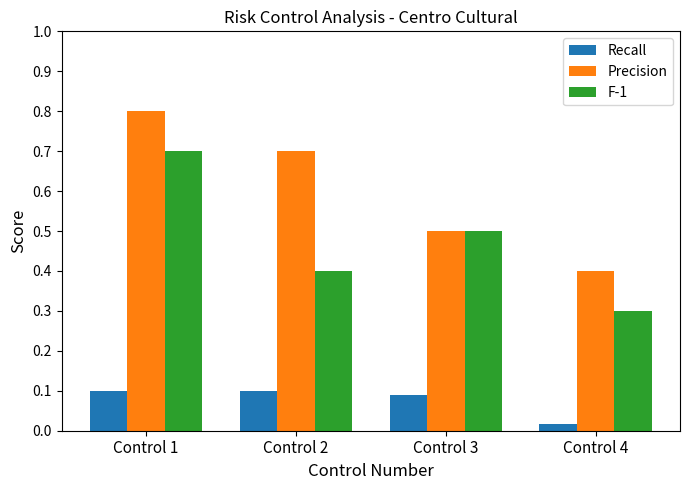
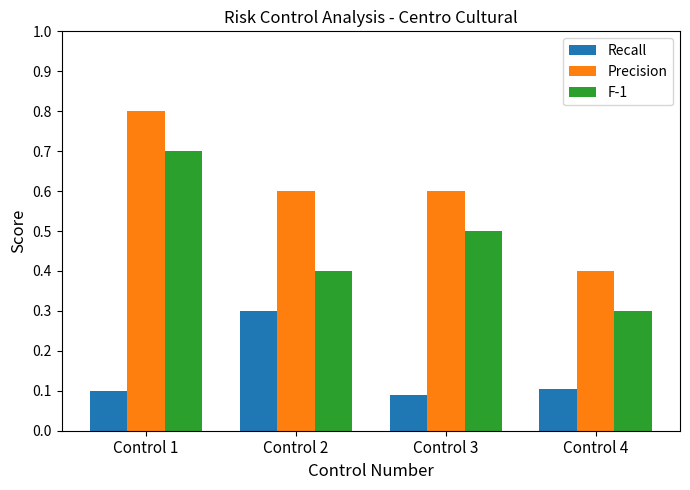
Recall, Control 2: 0.1 -> 0.3
Precision, Control 2: 0.7 -> 0.6
Precision, Control 3: 0.5 -> 0.6
Recall, Control 4: 0.02 -> 0.11
